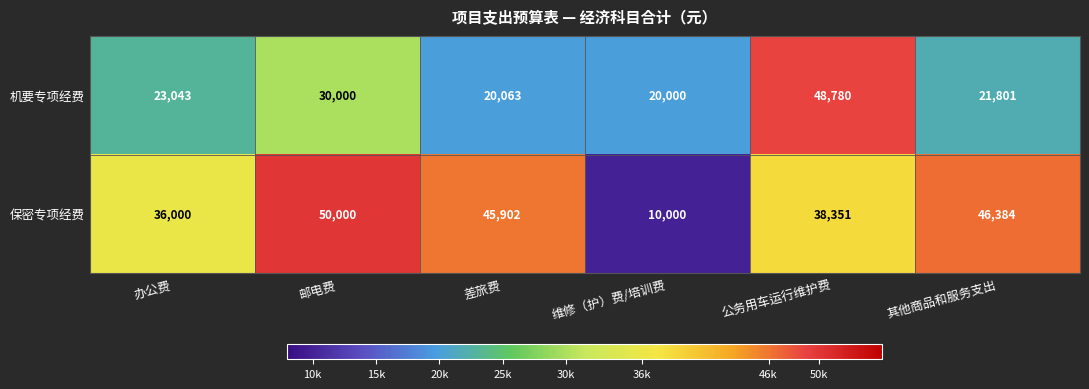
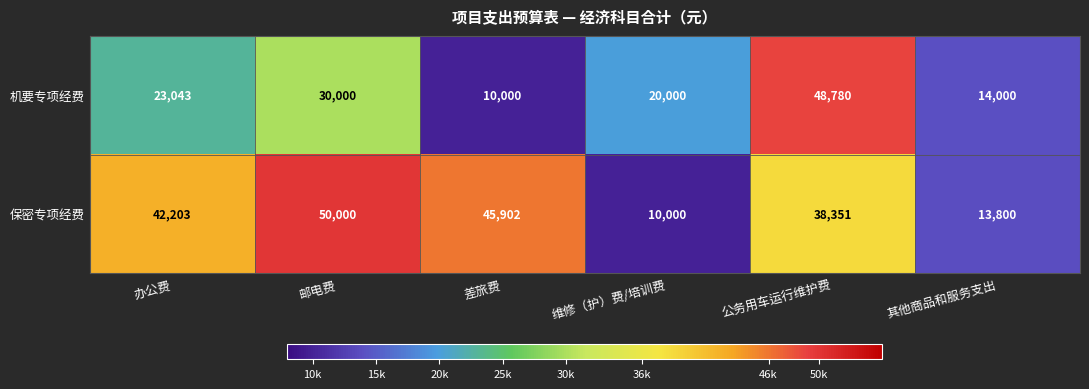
机要专项经费, 差旅费: 20,063 -> 10,000
机要专项经费, 其他商品和服务支出: 21,801 -> 14,000
保密专项经费, 办公费: 36,000 -> 42,203
保密专项经费, 其他商品和服务支出: 46,384 -> 13,800
